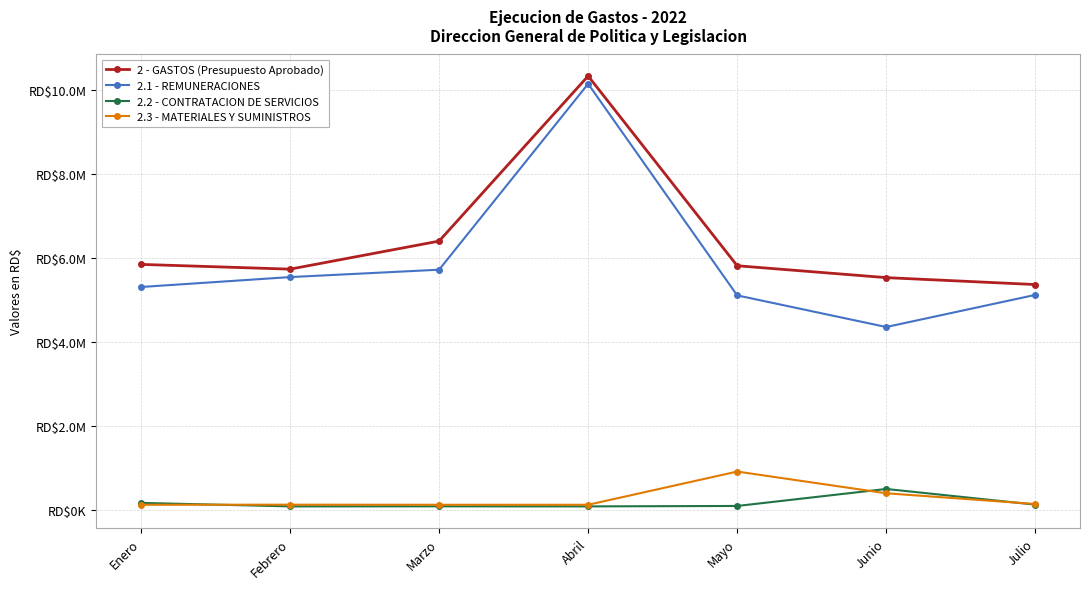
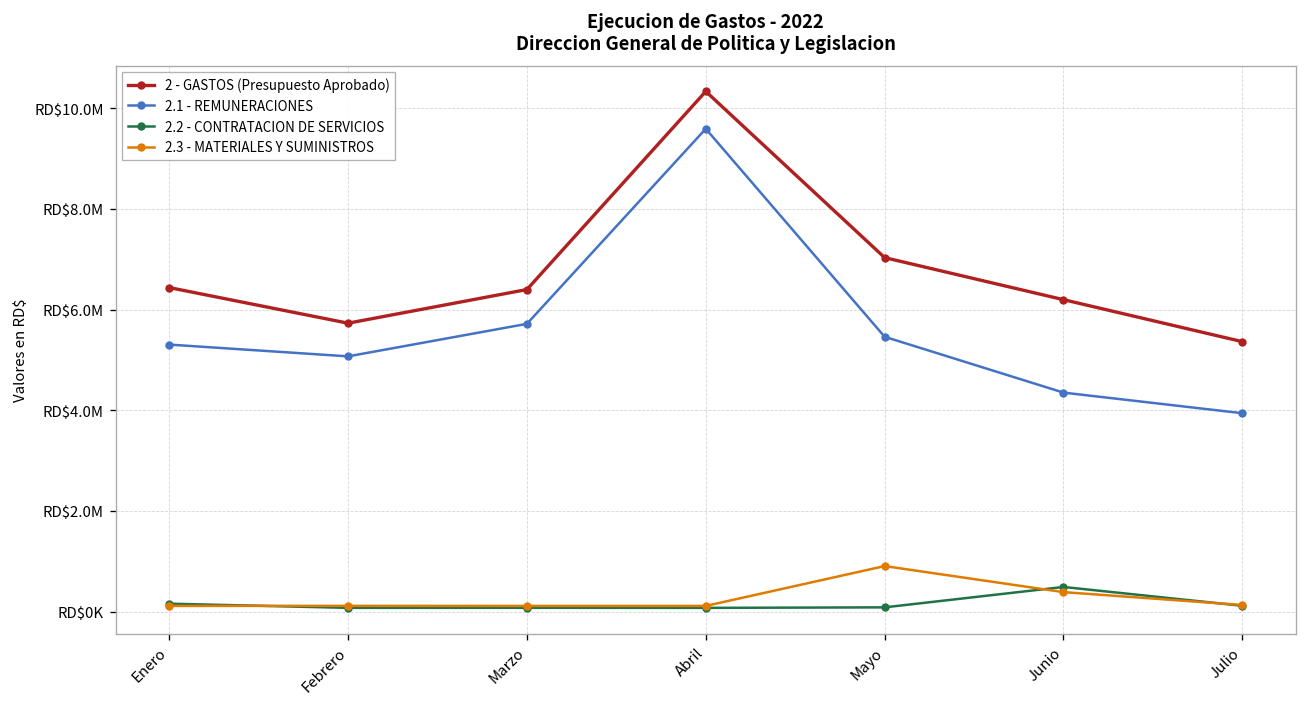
2 - GASTOS (Presupuesto Aprobado), Enero: RD$5800000 -> RD$6400000
2.1 - REMUNERACIONES, Febrero: RD$5500000 -> RD$5100000
2.1 - REMUNERACIONES, Abril: RD$10100000 -> RD$9600000
2 - GASTOS (Presupuesto Aprobado), Mayo: RD$5800000 -> RD$7000000
2.1 - REMUNERACIONES, Mayo: RD$5100000 -> RD$5500000
2 - GASTOS (Presupuesto Aprobado), Junio: RD$5500000 -> RD$6200000
2.1 - REMUNERACIONES, Julio: RD$5100000 -> RD$3900000
